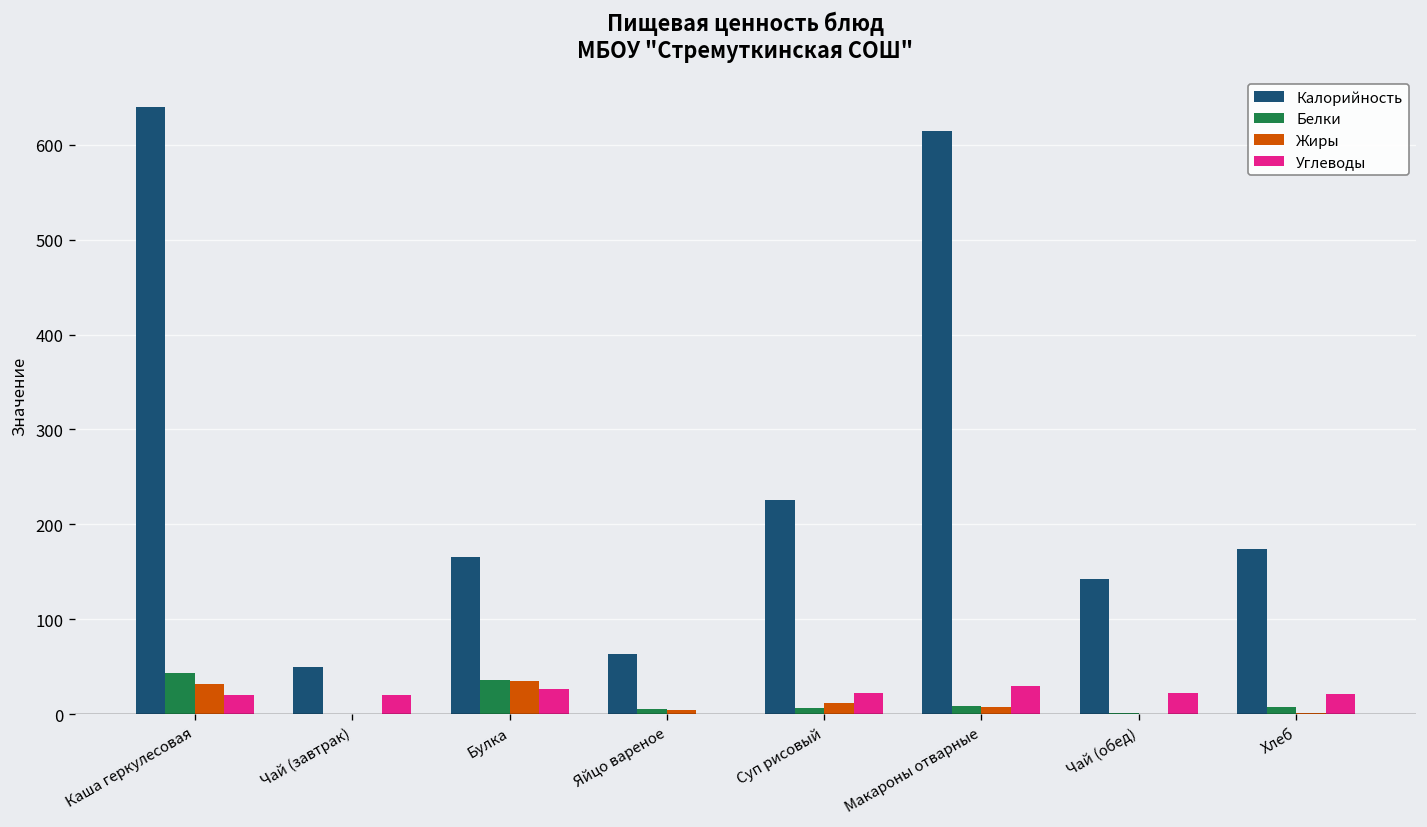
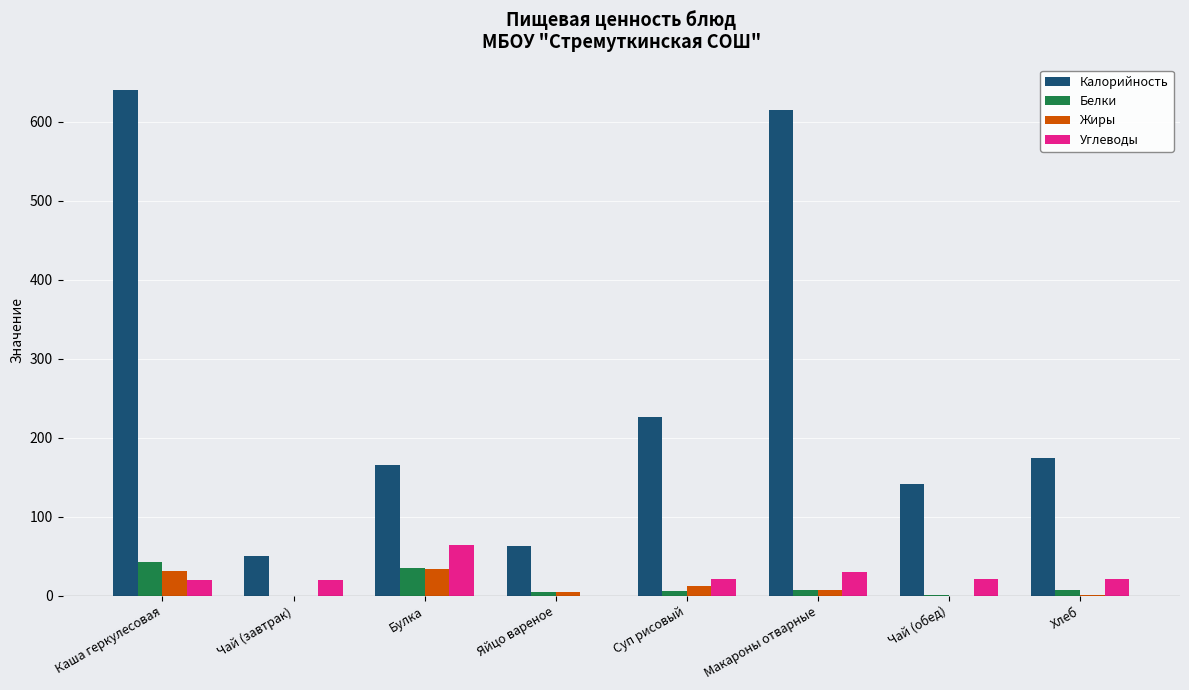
Углеводы, Булка: 30 -> 60
